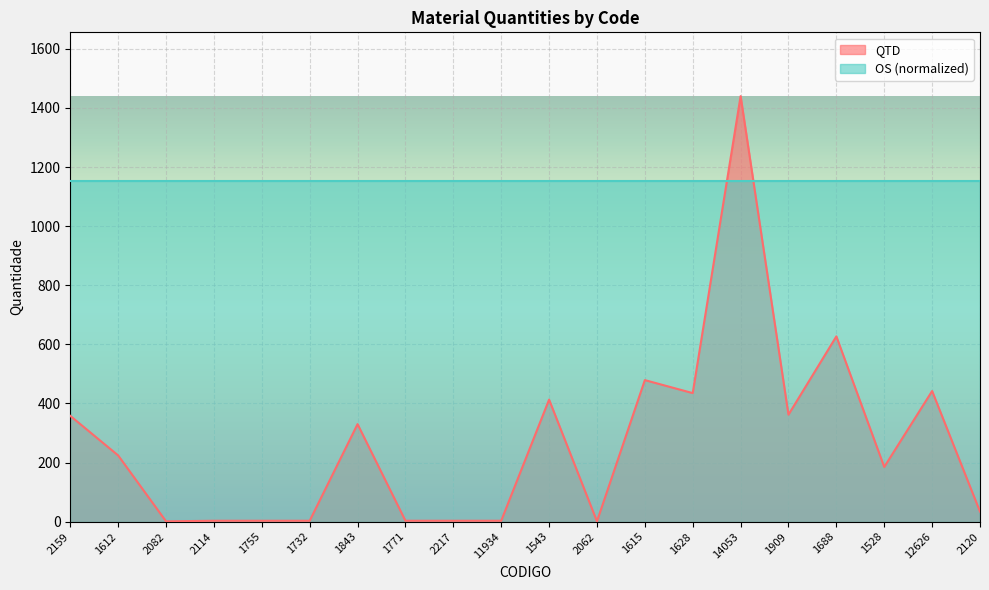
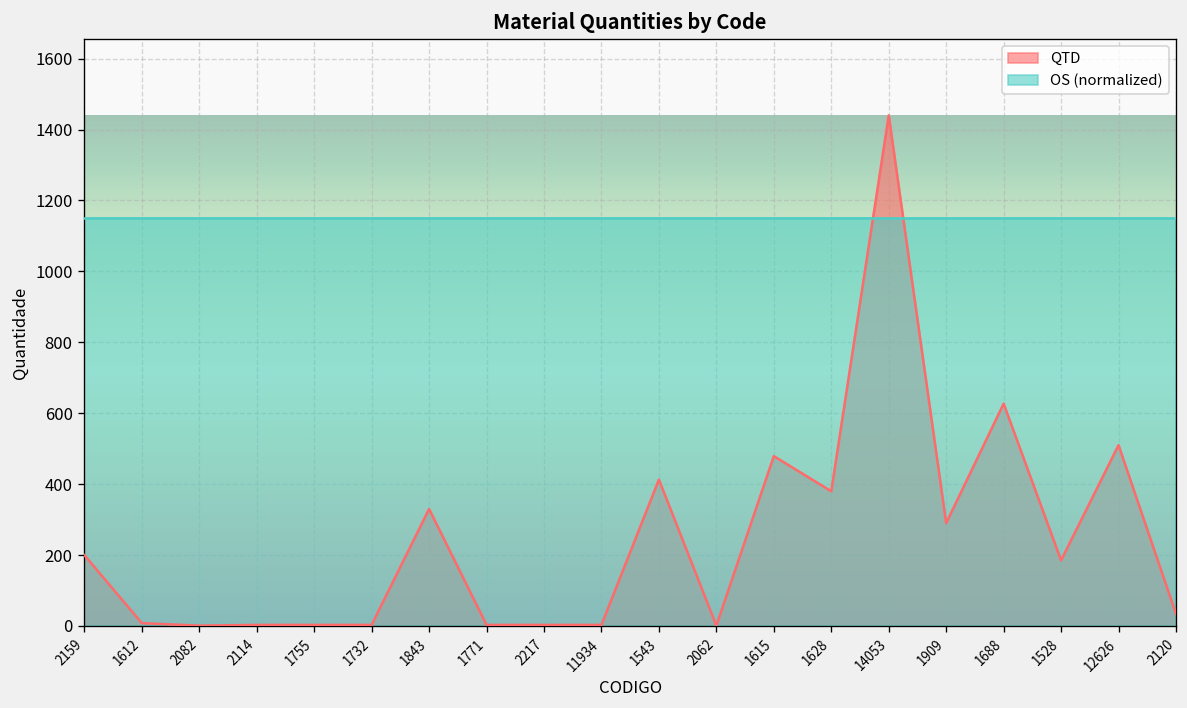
QTD, 2159: 360 -> 200
QTD, 1612: 220 -> 10
QTD, 1628: 440 -> 380
QTD, 1909: 360 -> 290
QTD, 12626: 440 -> 510
